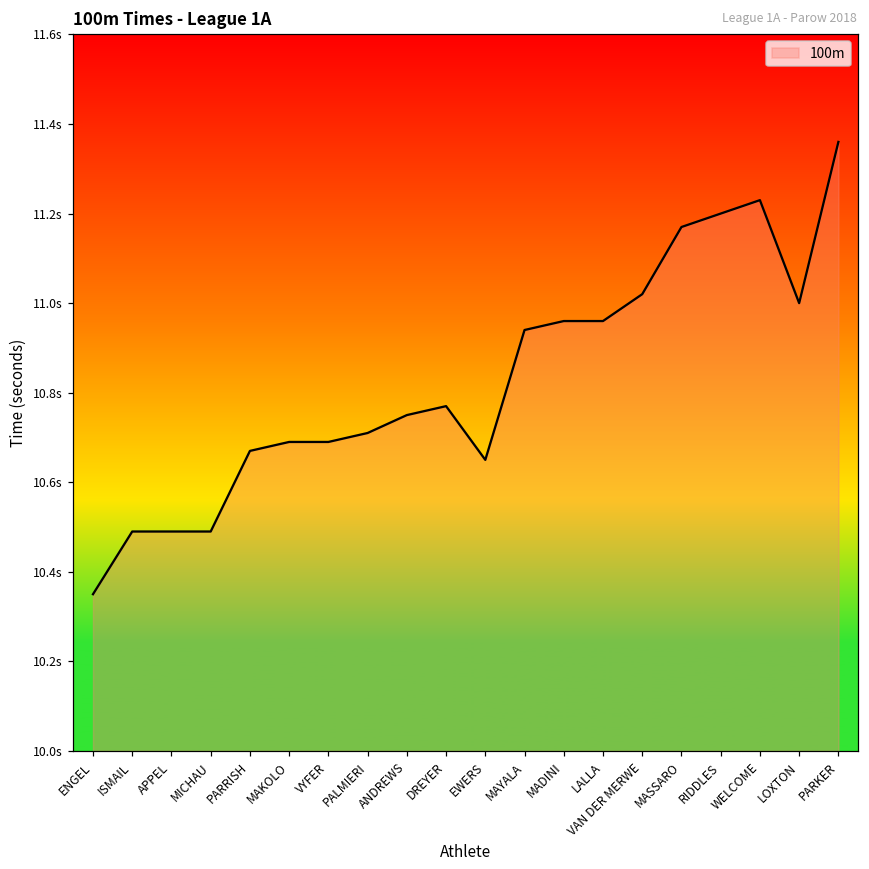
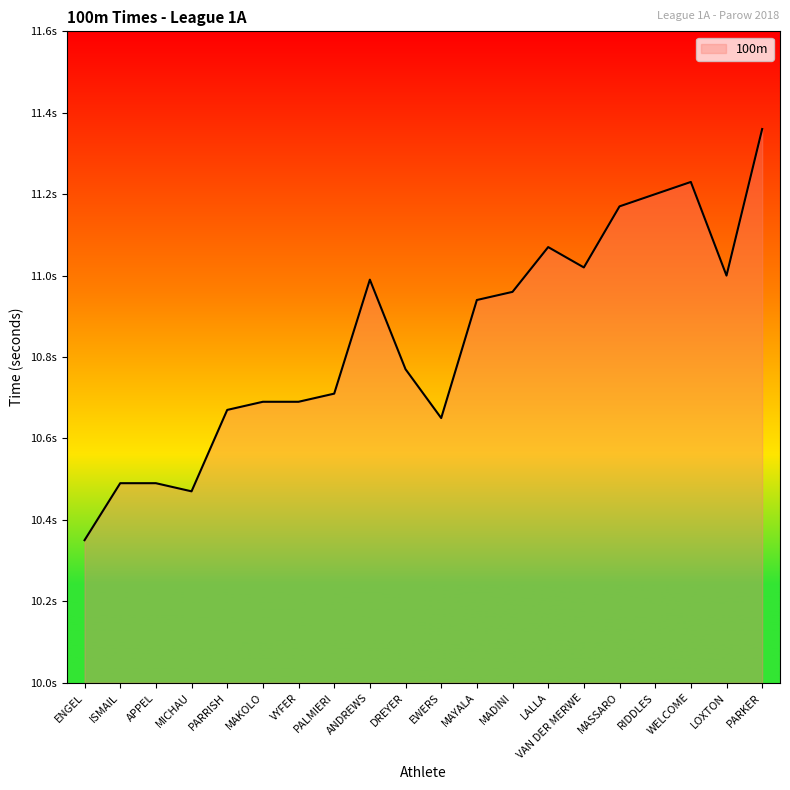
MICHAU: 10.49s -> 10.47s
ANDREWS: 10.75s -> 10.99s
LALLA: 10.96s -> 11.07s
